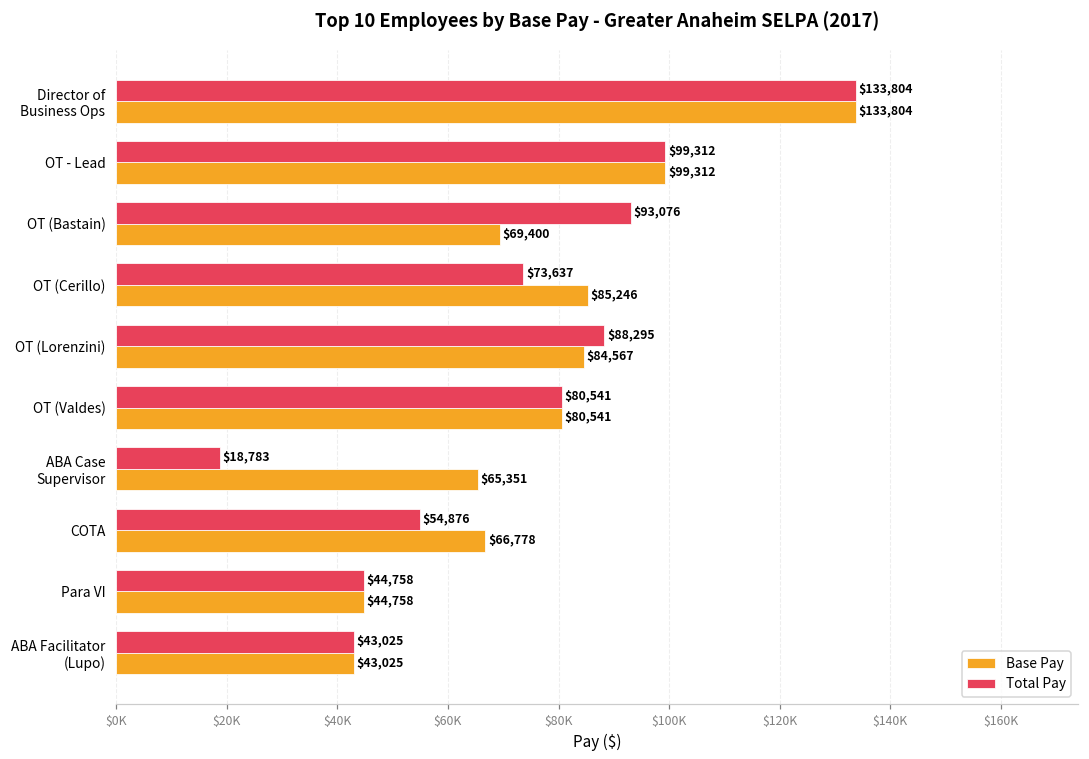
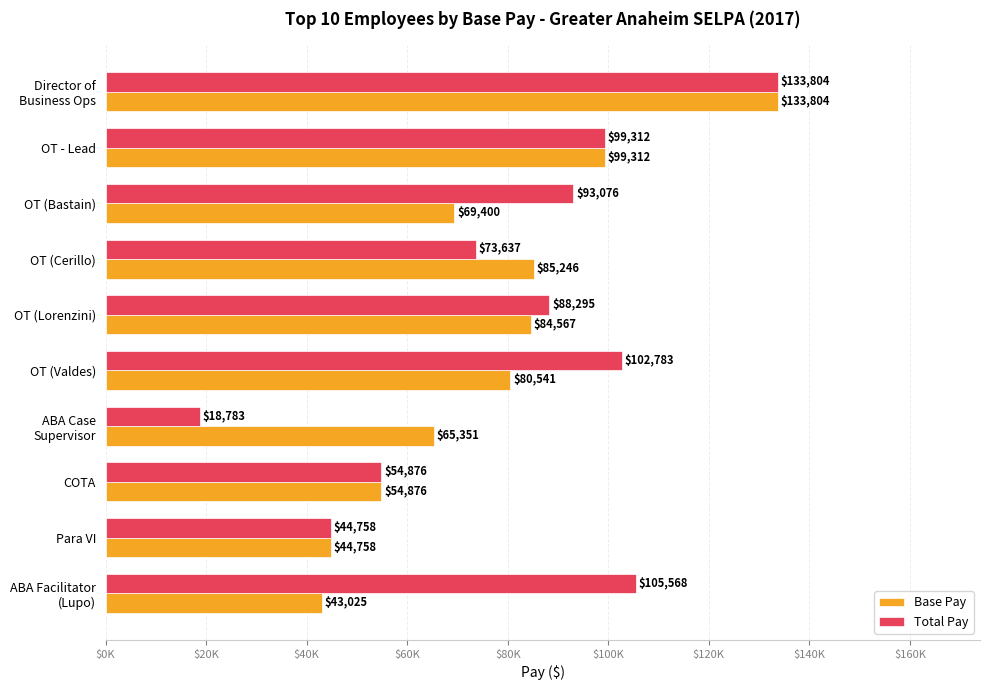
Total Pay, OT (Valdes): $80,541 -> $102,783
Base Pay, COTA: $66,778 -> $54,876
Total Pay, ABA Facilitator (Lupo): $43,025 -> $105,568
